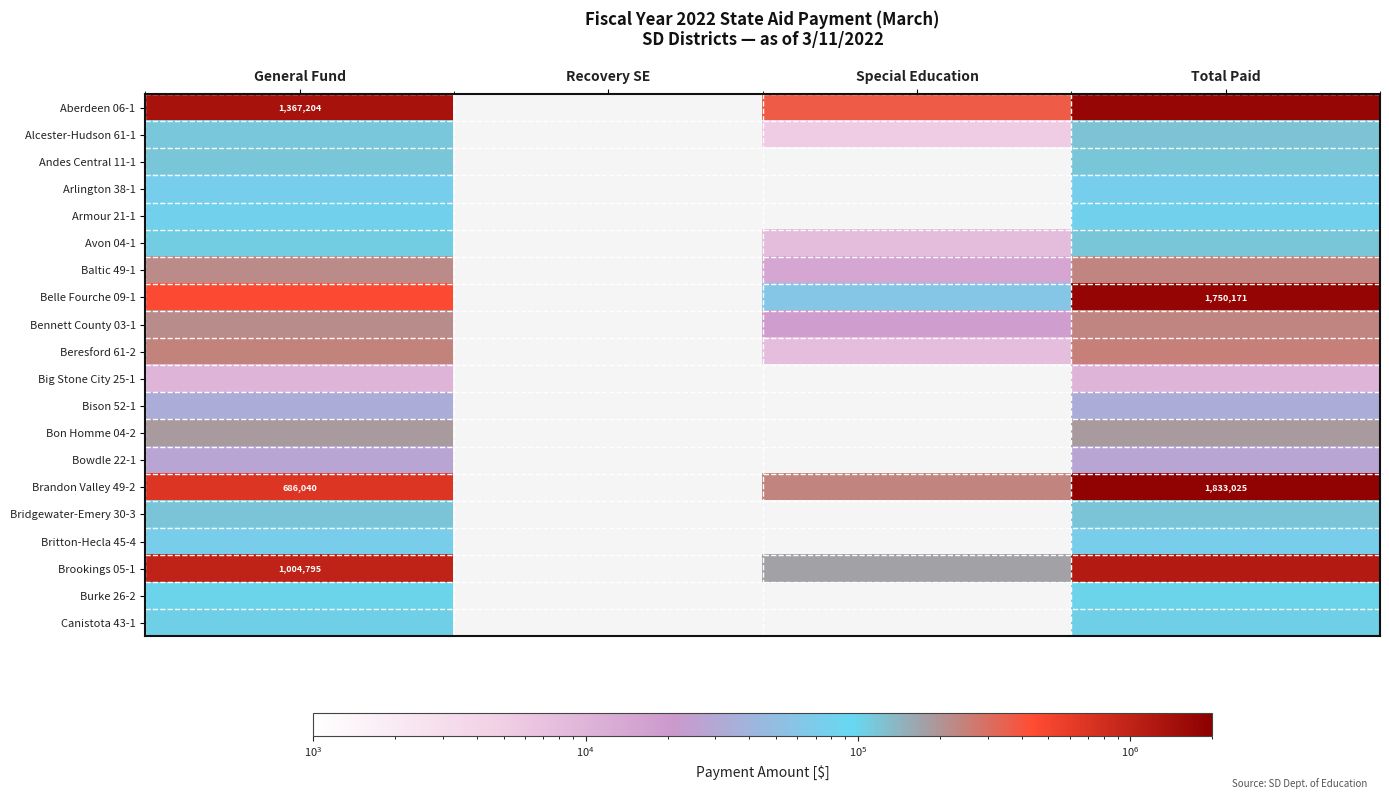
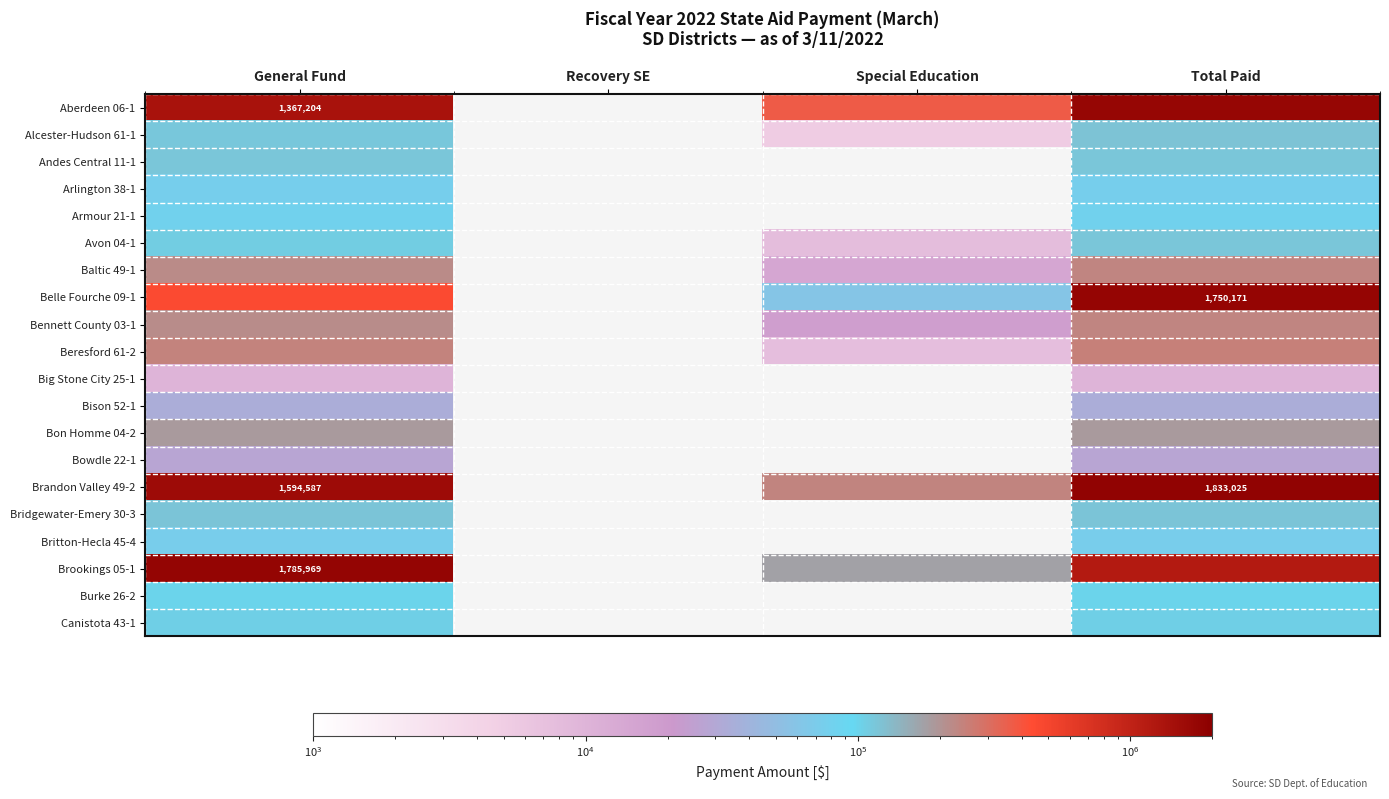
Brandon Valley 49-2, General Fund: 686,040 -> 1,594,587
Brookings 05-1, General Fund: 1,004,795 -> 1,785,969
